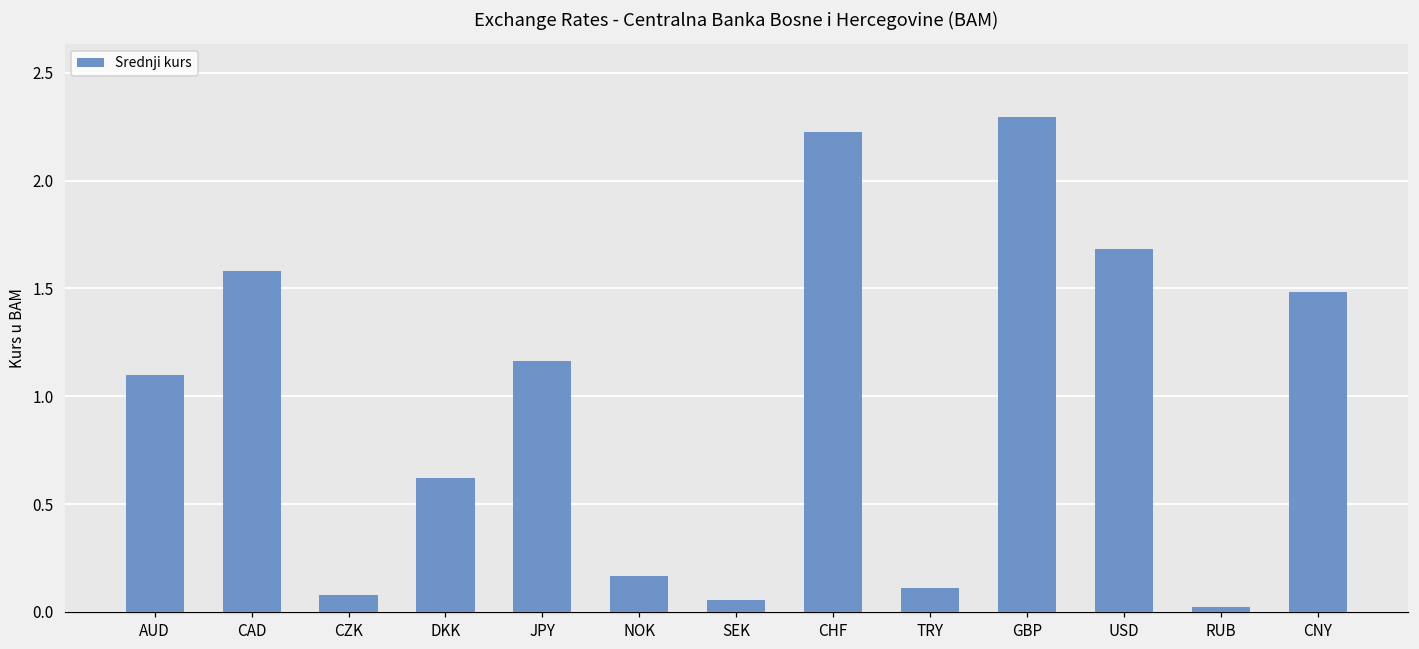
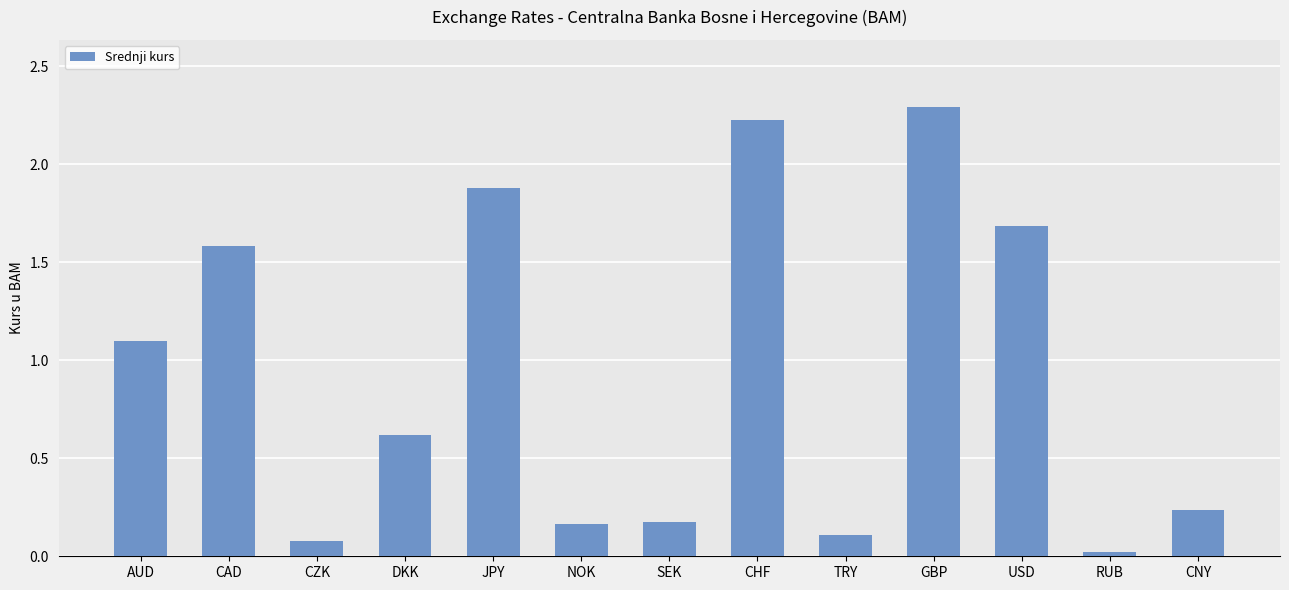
JPY: 1.16 -> 1.88
SEK: 0.05 -> 0.18
CNY: 1.49 -> 0.23
